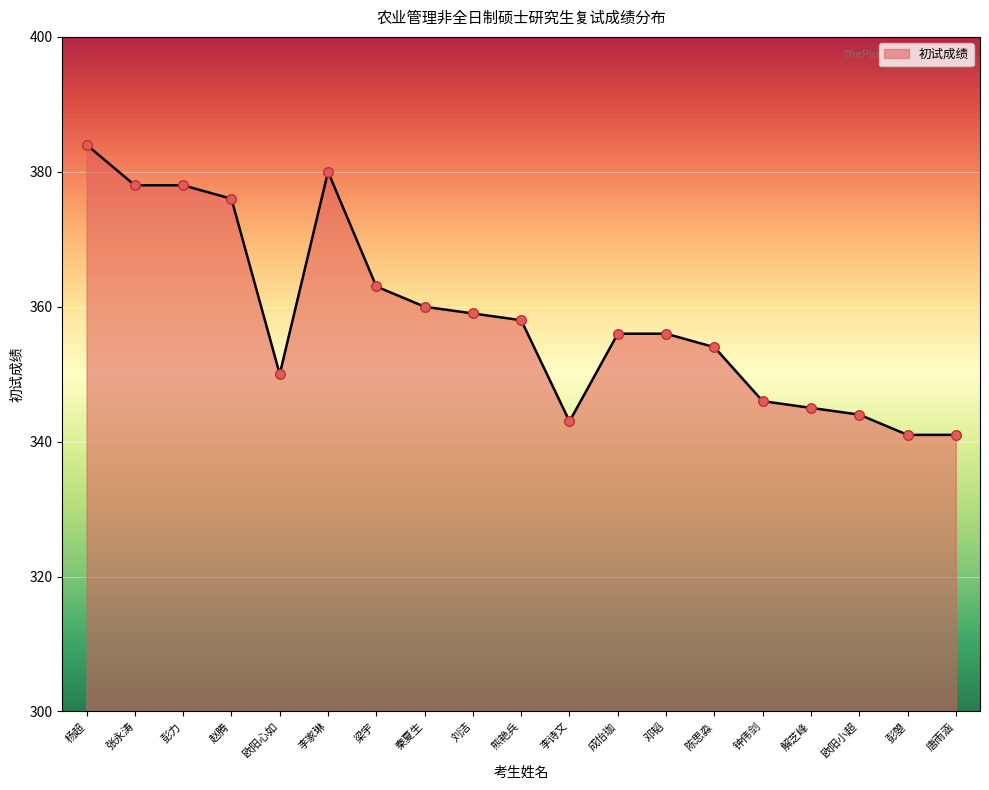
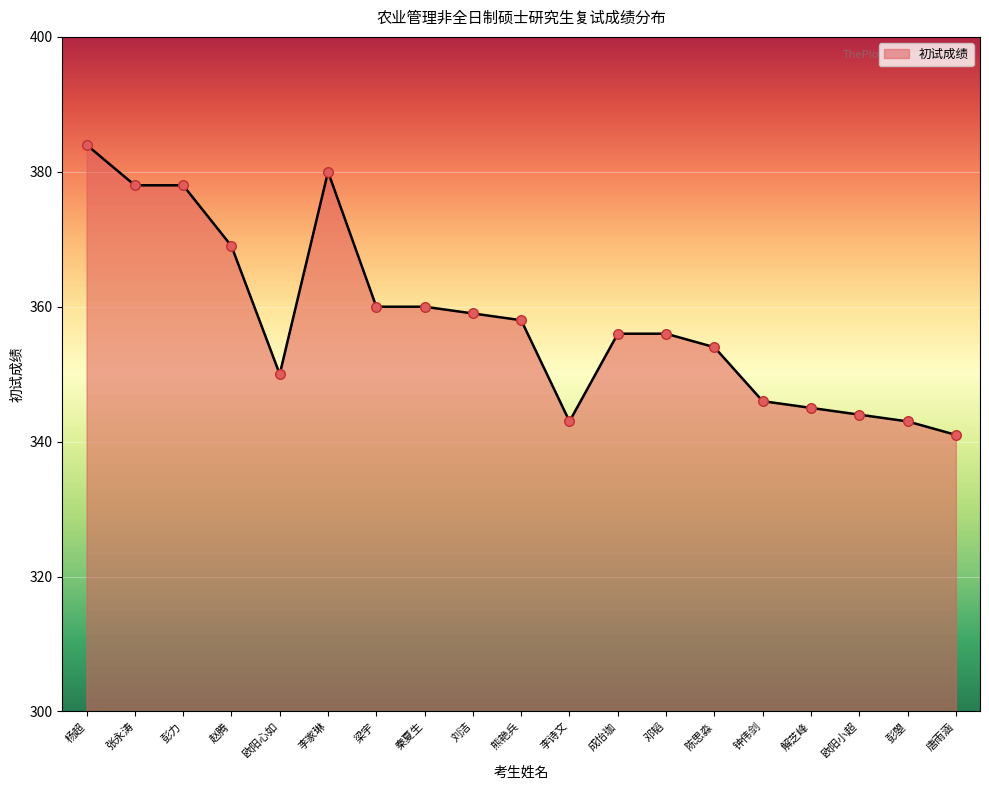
赵腾: 376 -> 369
梁宇: 363 -> 360
彭曌: 341 -> 343
